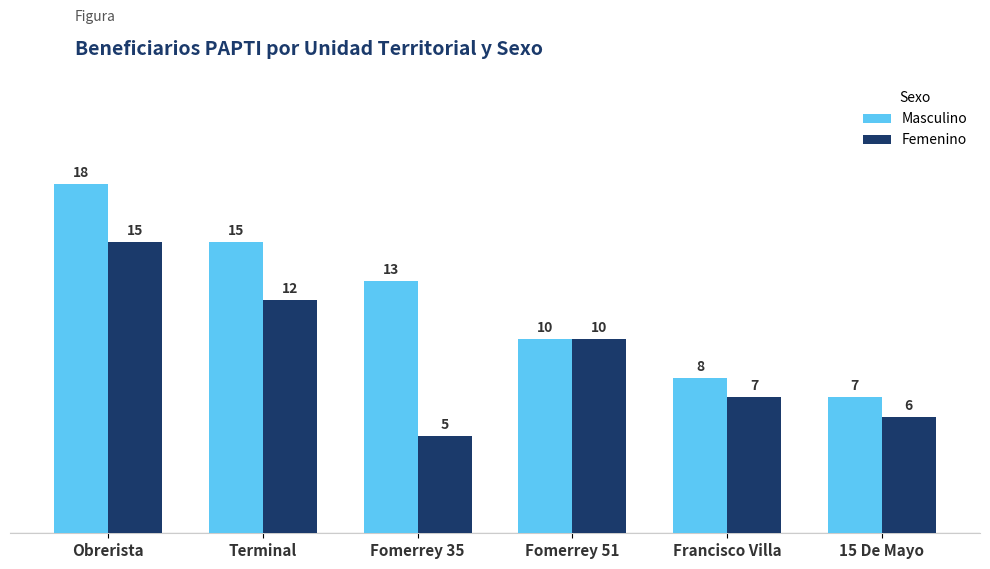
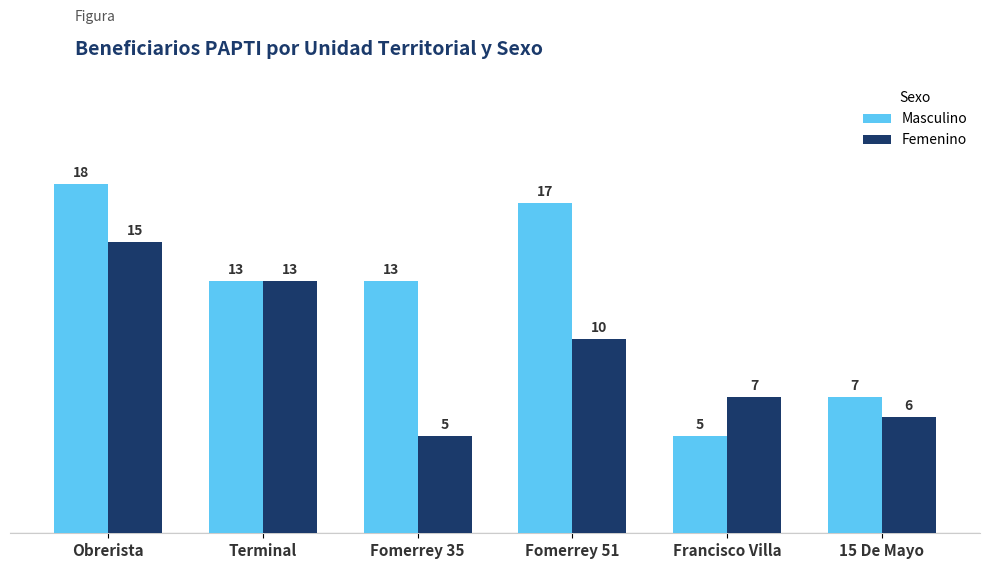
Masculino, Terminal: 15 -> 13
Femenino, Terminal: 12 -> 13
Masculino, Fomerrey 51: 10 -> 17
Masculino, Francisco Villa: 8 -> 5
